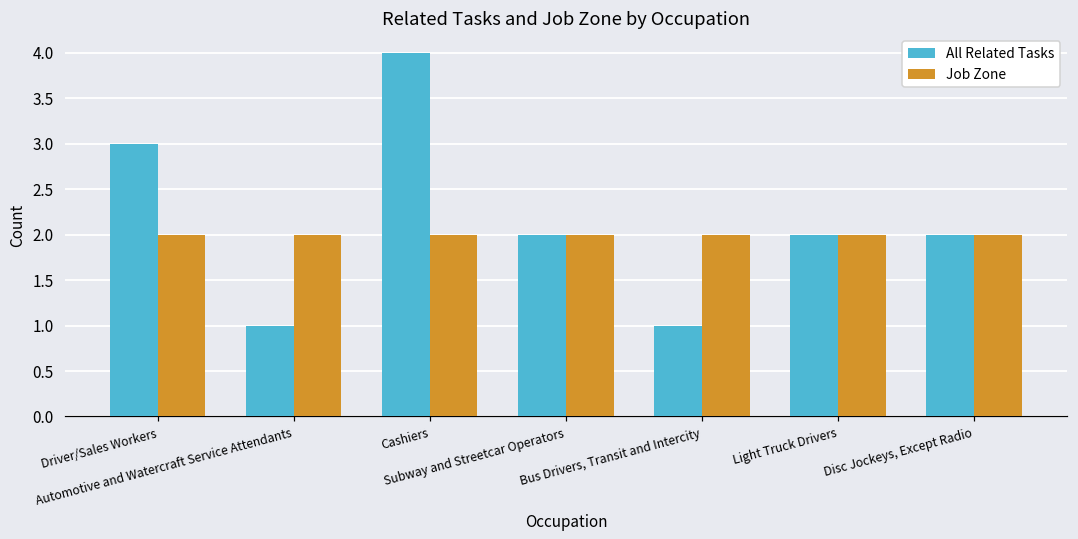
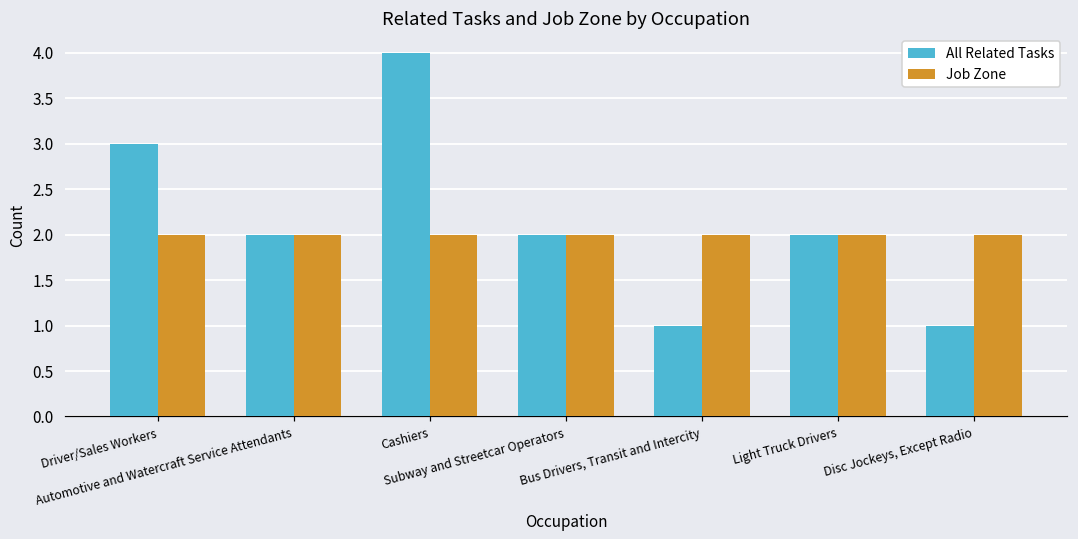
All Related Tasks, Automotive and Watercraft Service Attendants: 1 -> 2
All Related Tasks, Disc Jockeys, Except Radio: 2 -> 1
